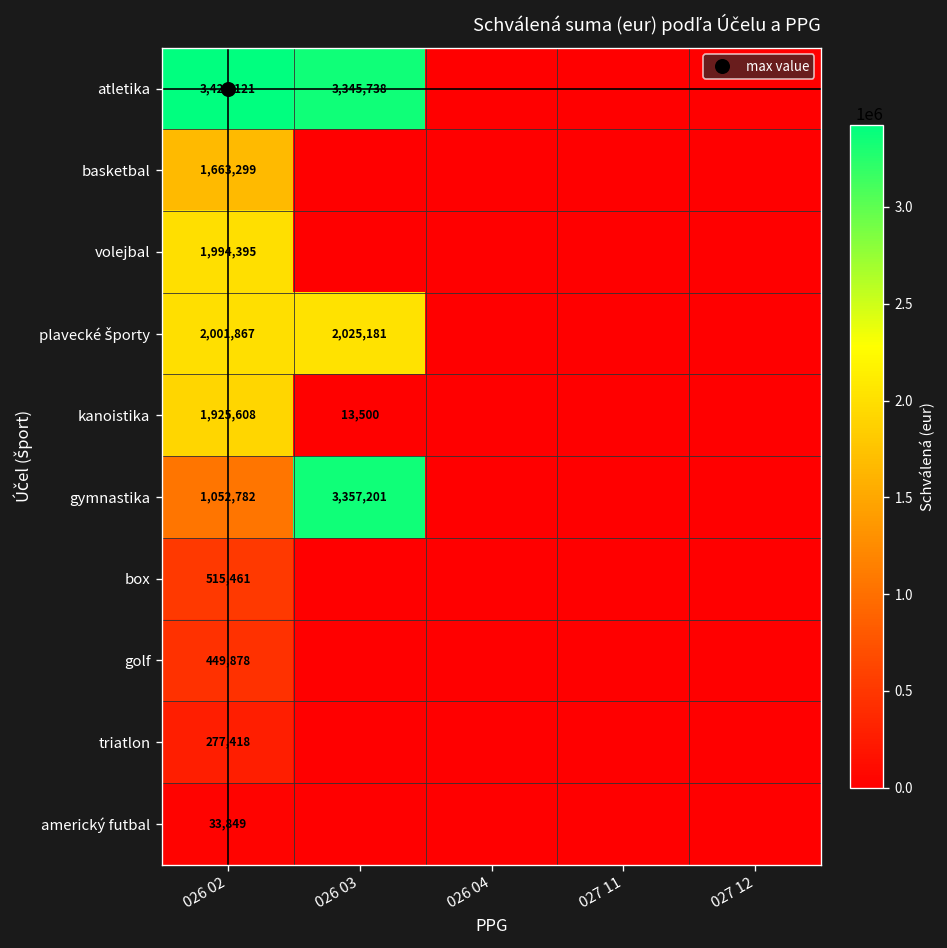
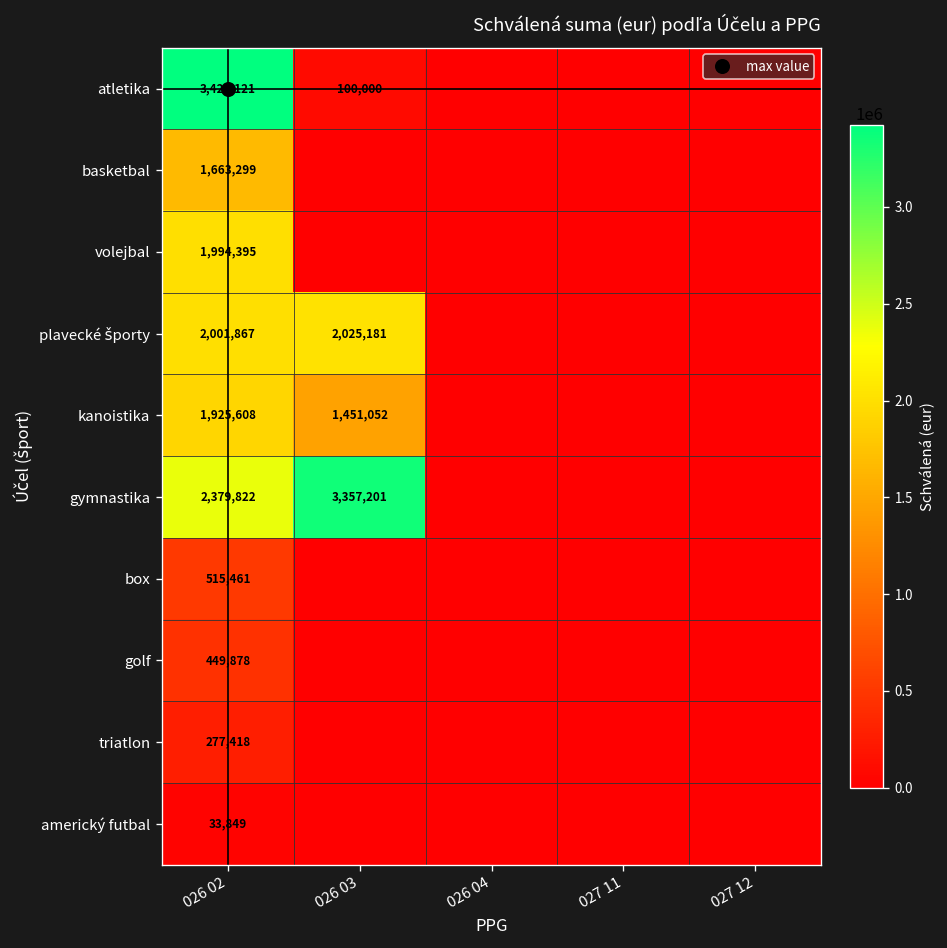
atletika, 026 03: 3,345,738 -> 100,000
kanoistika, 026 03: 13,500 -> 1,451,052
gymnastika, 026 02: 1,052,782 -> 2,379,822
